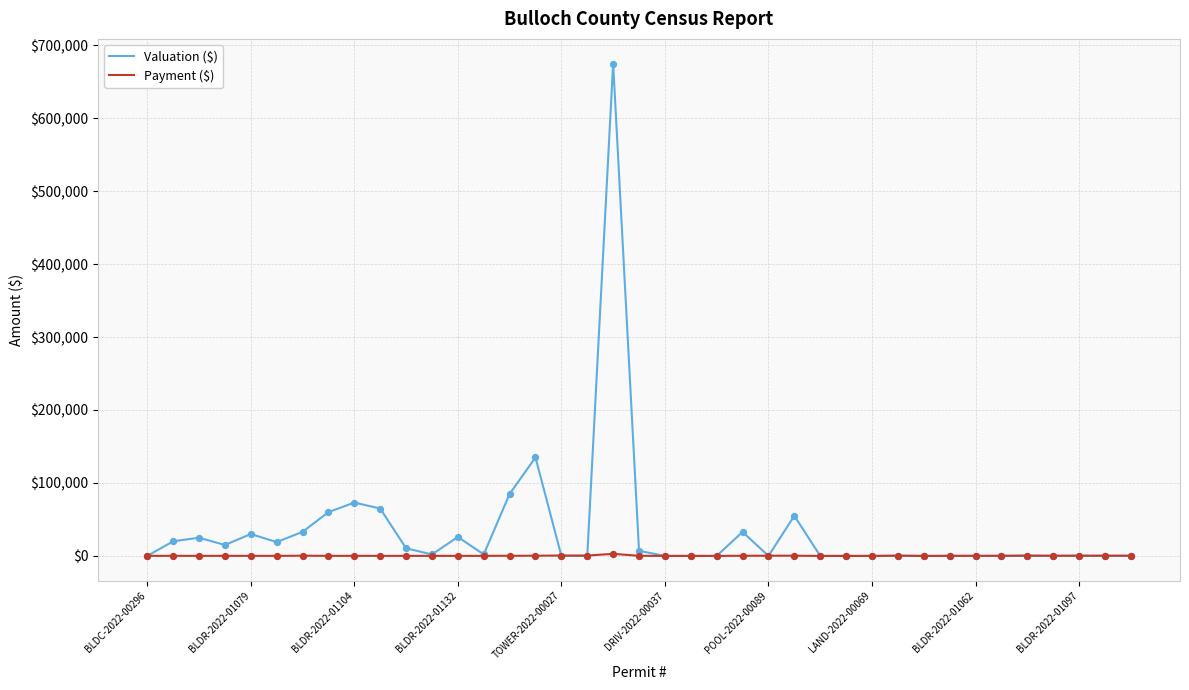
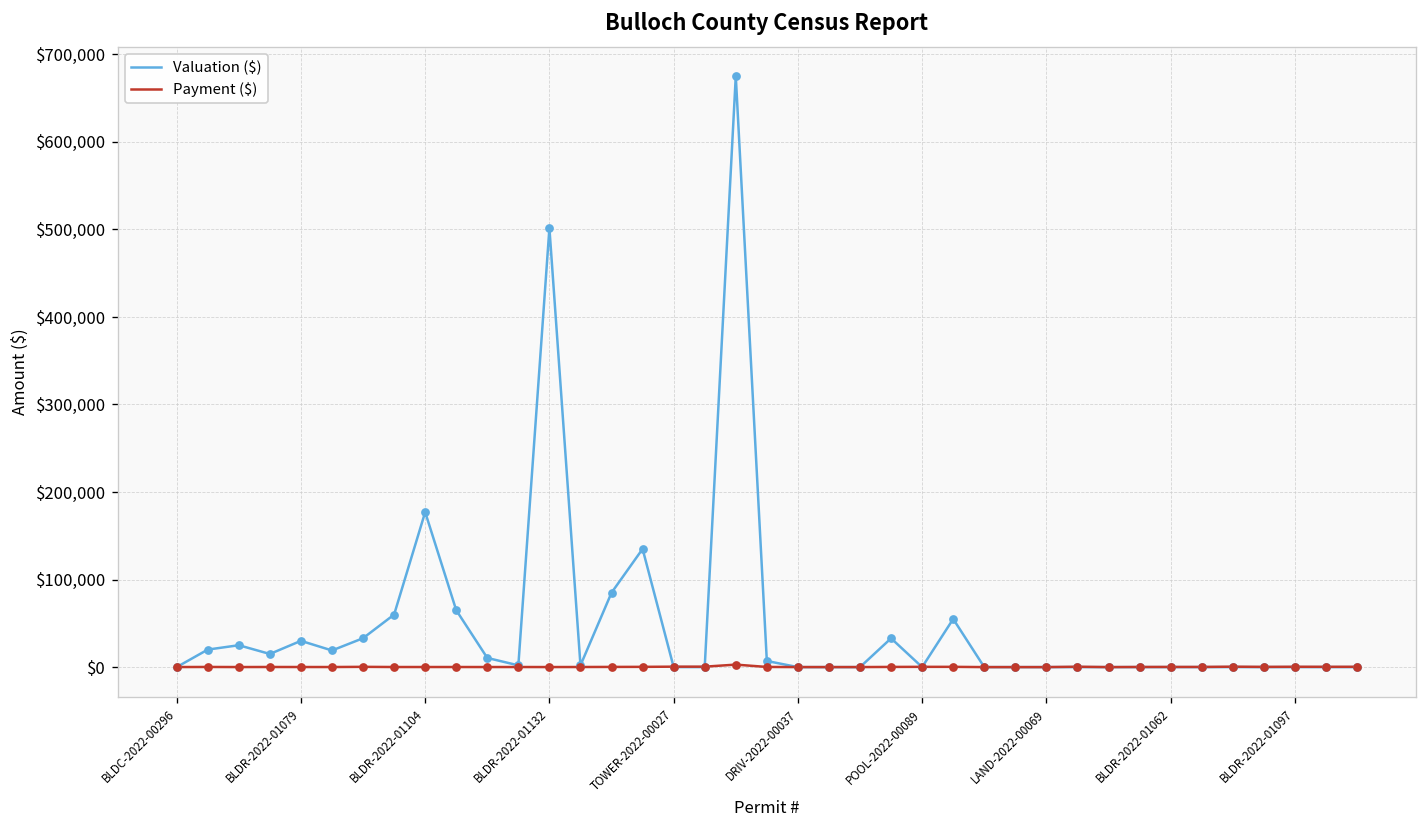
Valuation ($), BLDR-2022-01104: $70,000 -> $180,000
Valuation ($), BLDR-2022-01132: $30,000 -> $500,000
